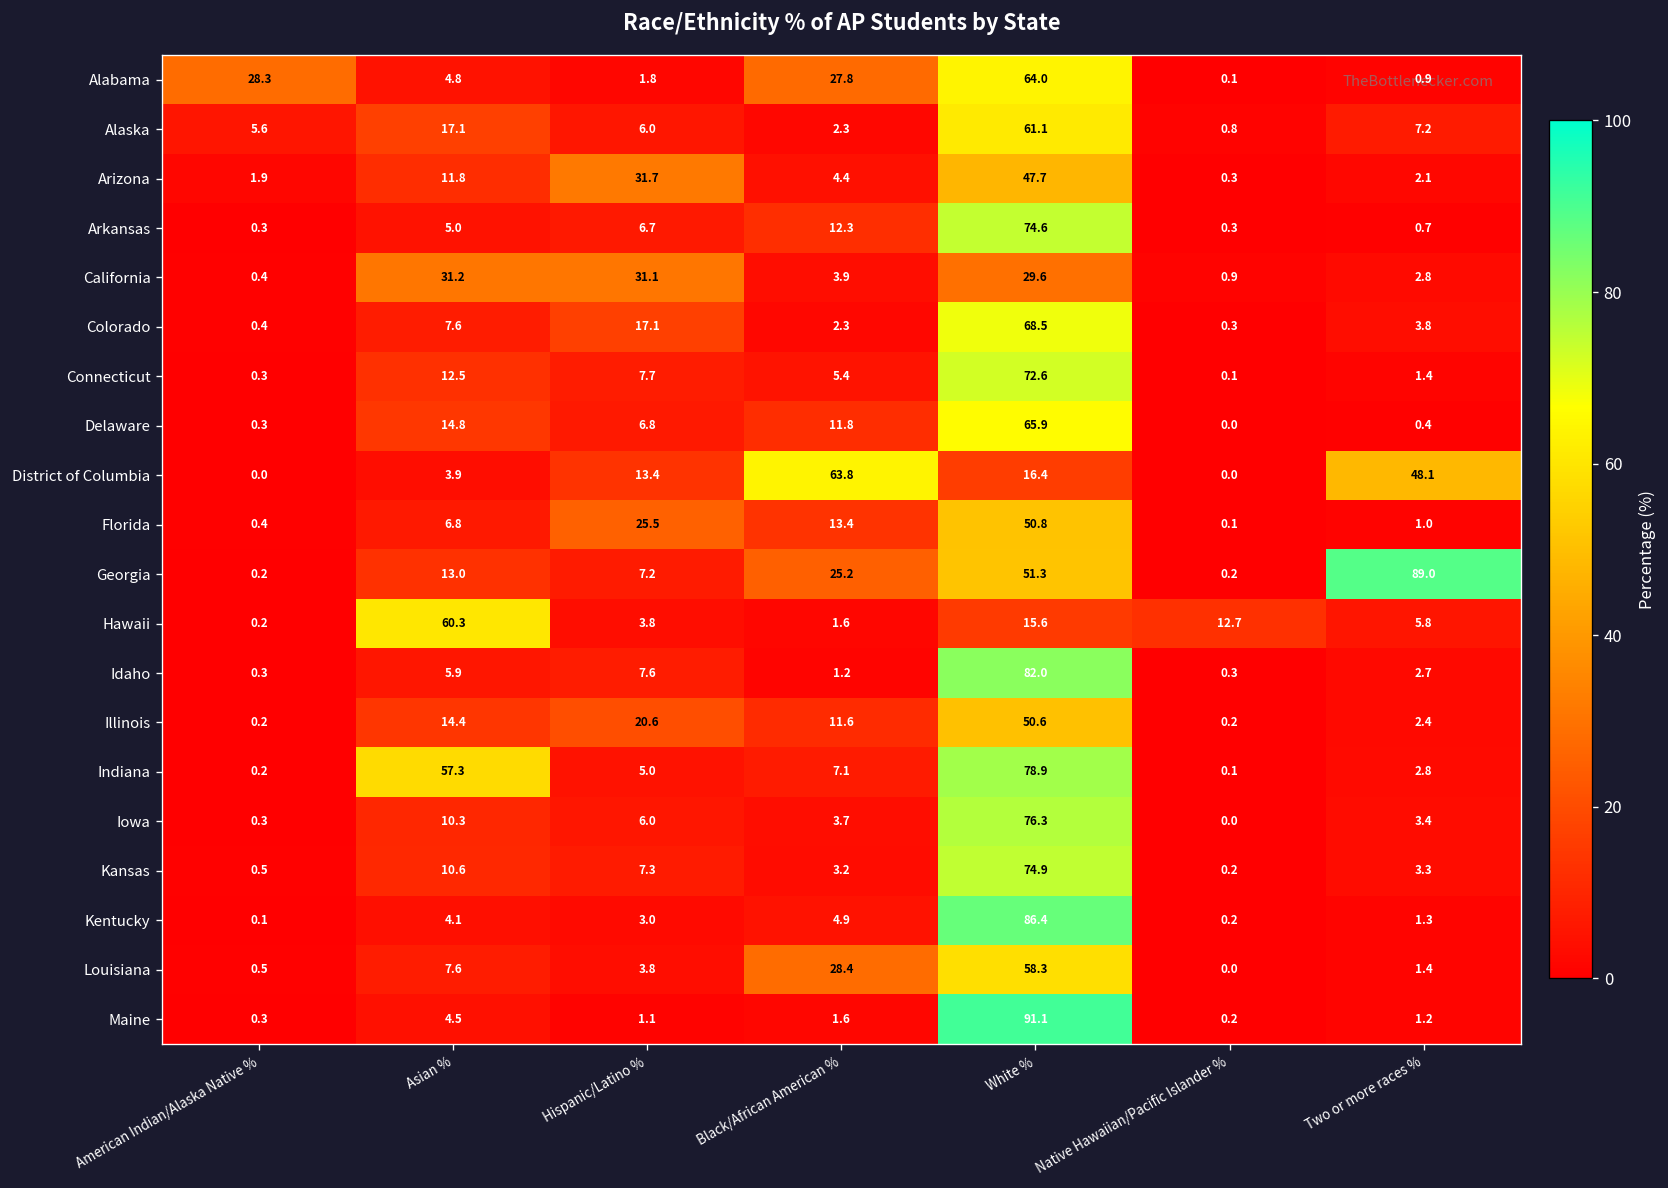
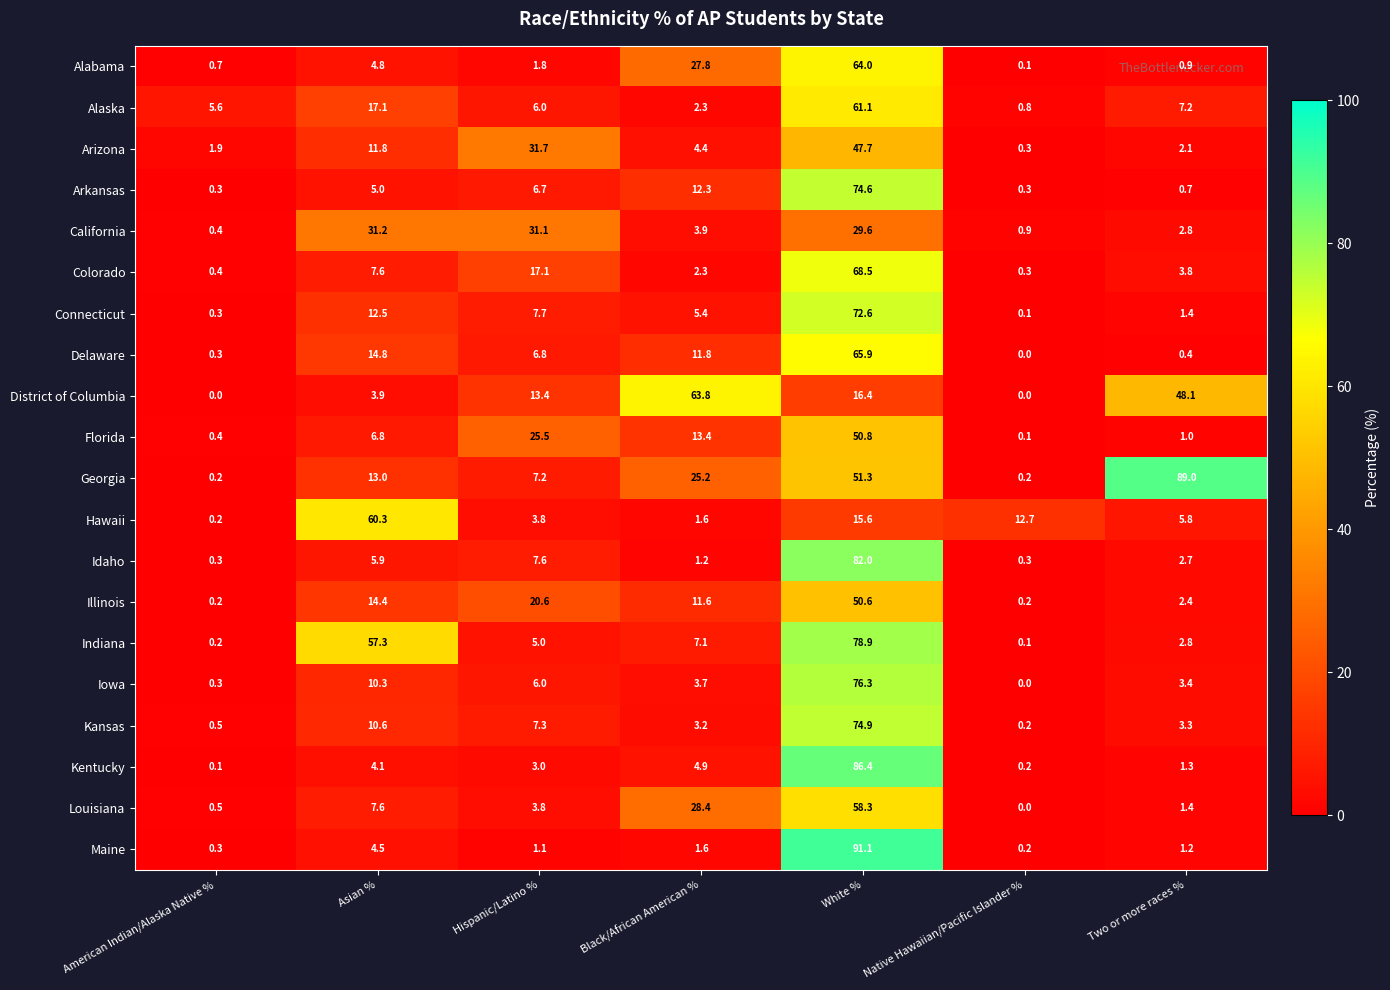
Alabama, American Indian/Alaska Native %: 28.3 -> 0.7
